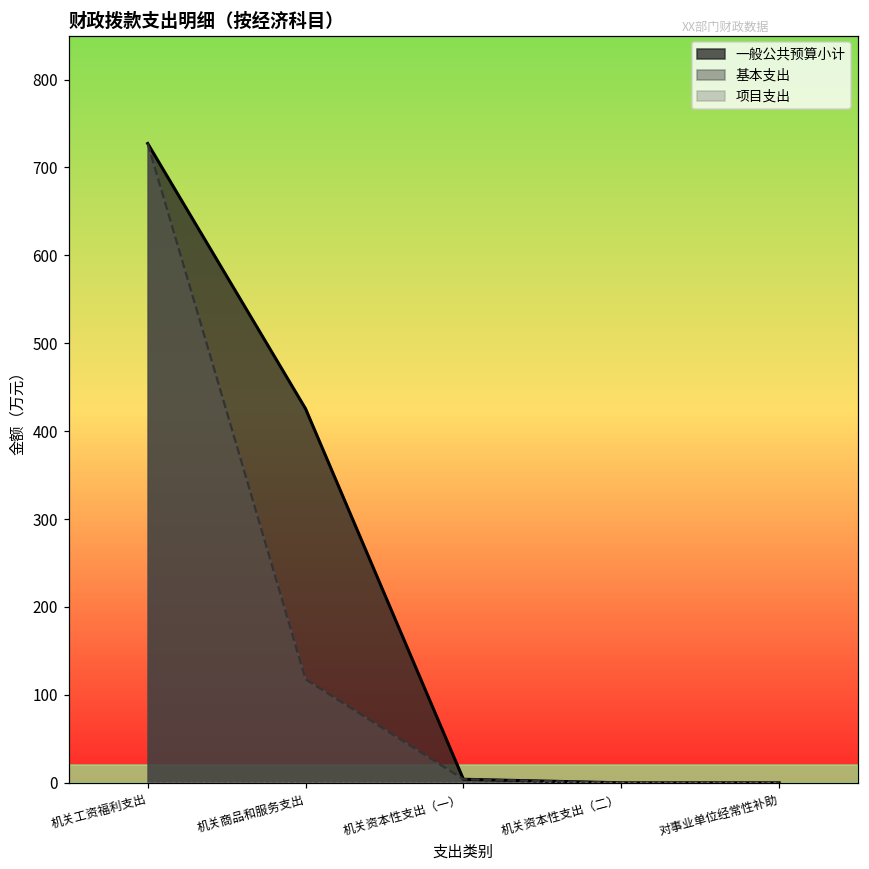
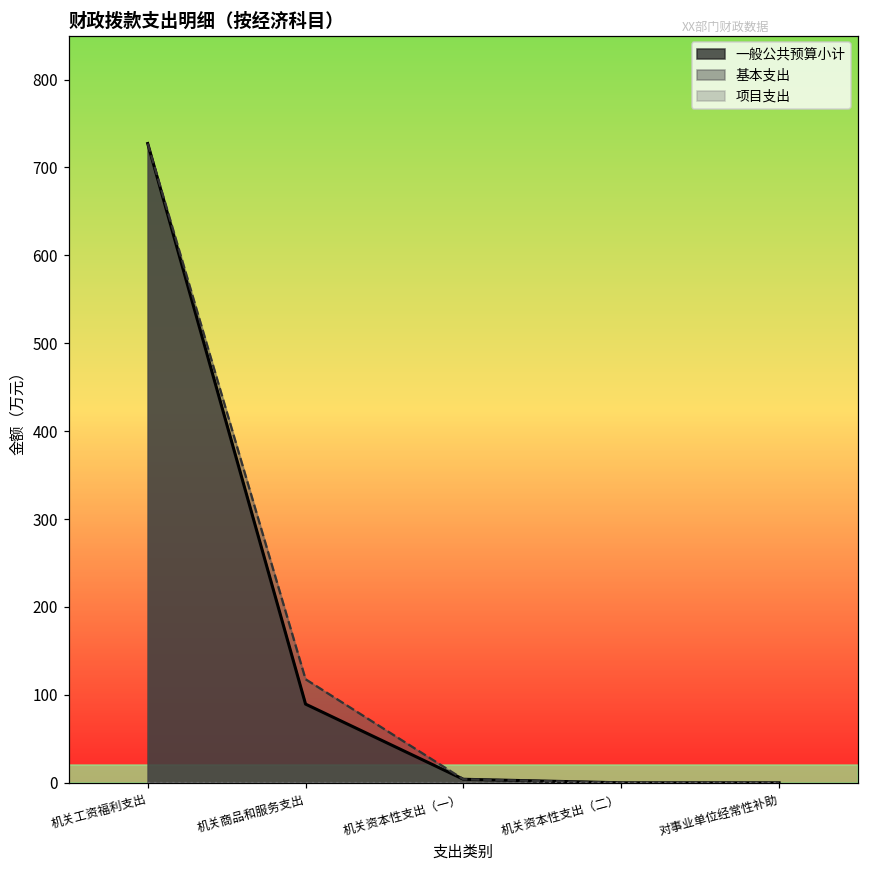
一般公共预算小计, 机关商品和服务支出: 430 -> 90
